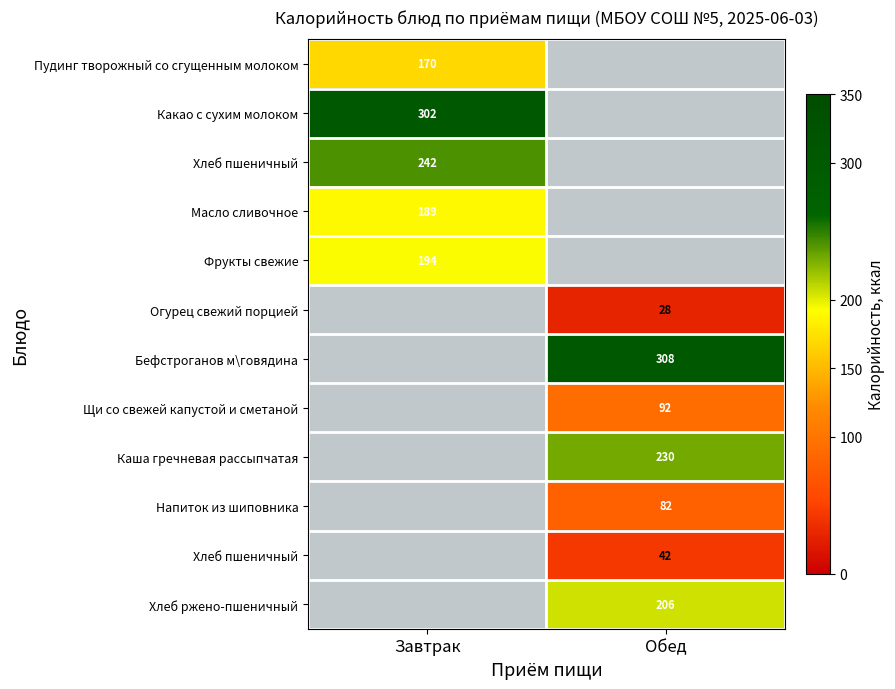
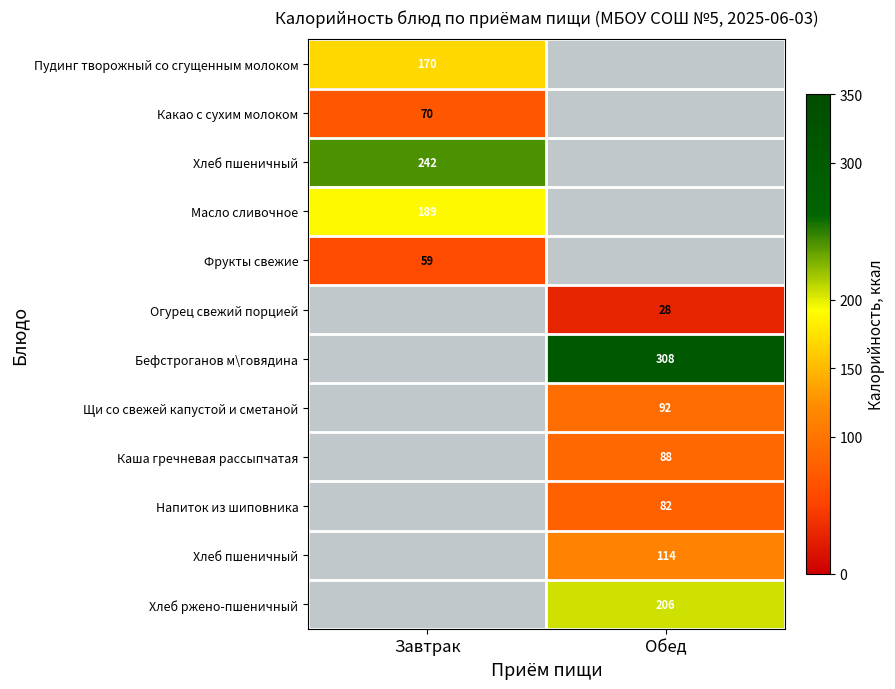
Какао с сухим молоком, Завтрак: 302 -> 70
Фрукты свежие, Завтрак: 194 -> 59
Каша гречневая рассыпчатая, Обед: 230 -> 88
Хлеб пшеничный, Обед: 42 -> 114
